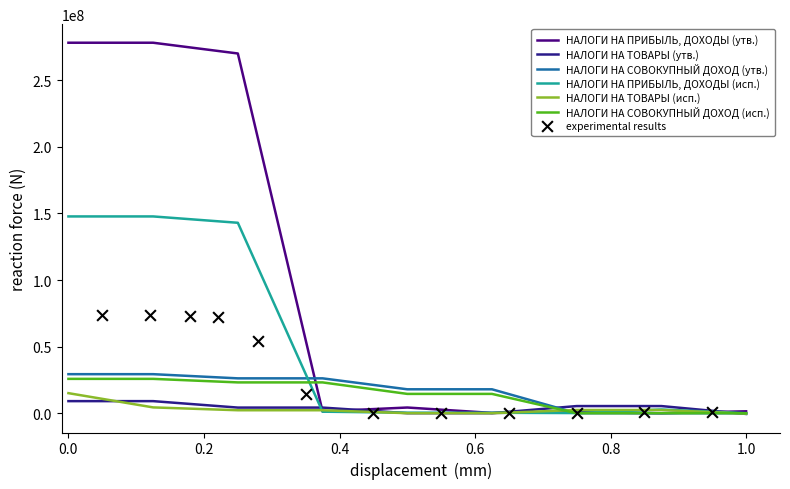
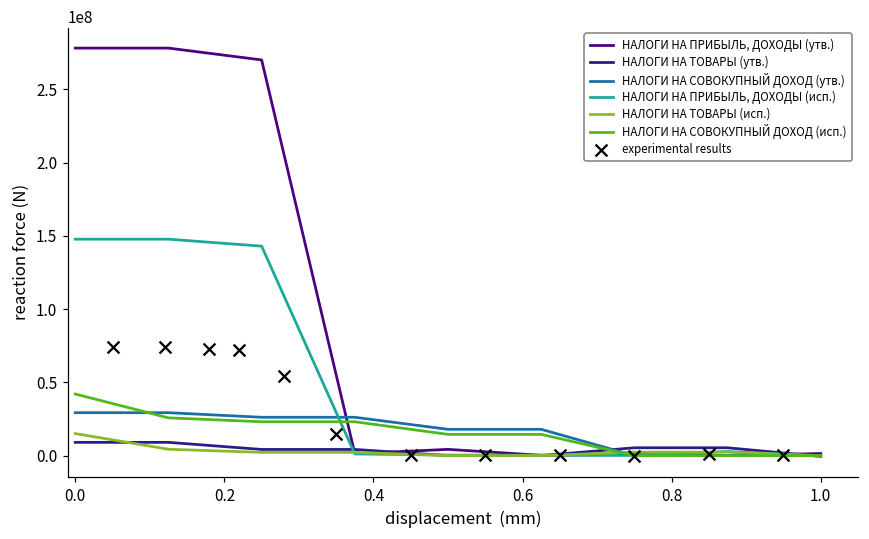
НАЛОГИ НА СОВОКУПНЫЙ ДОХОД (исп.), 0.0: 26000000 -> 42000000
